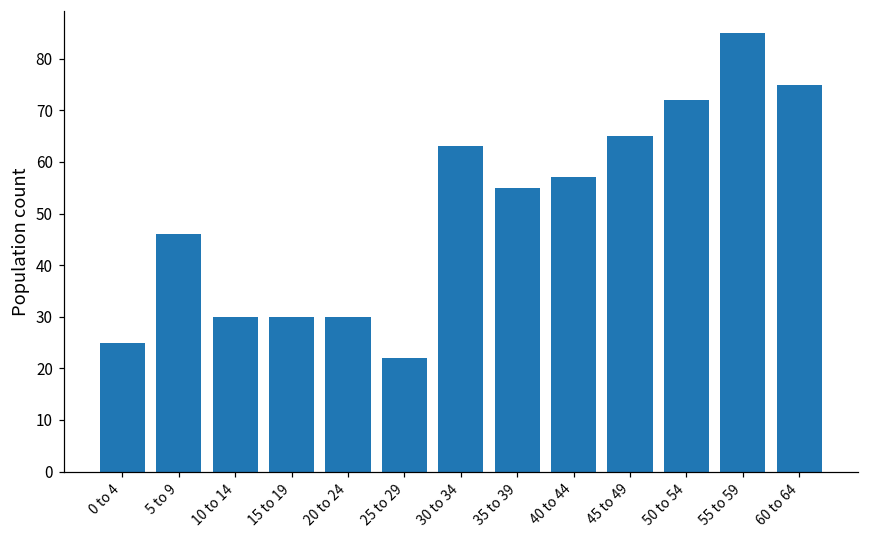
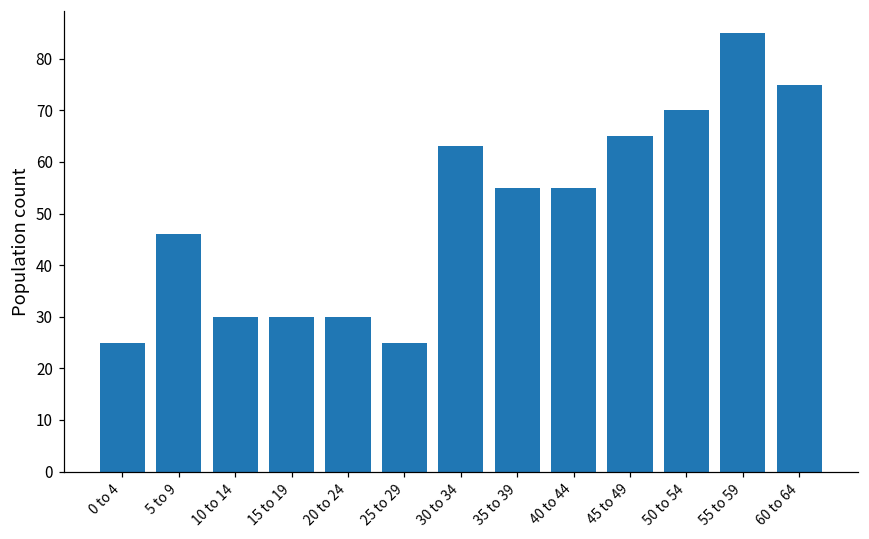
25 to 29: 22 -> 25
40 to 44: 57 -> 55
50 to 54: 72 -> 70
